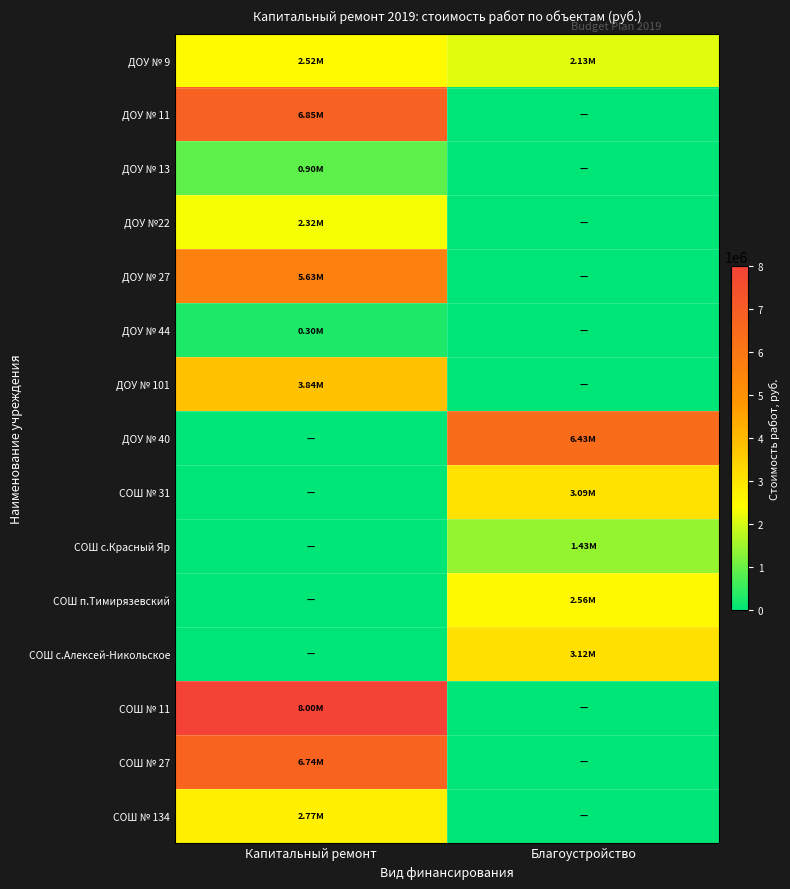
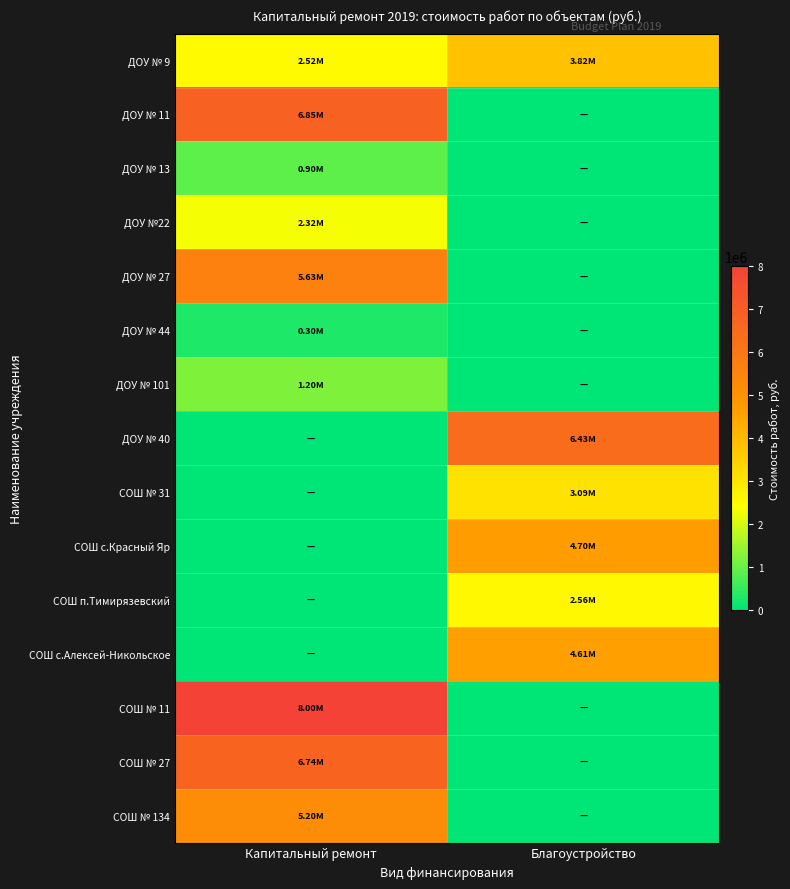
ДОУ № 9, Благоустройство: 2.13M -> 3.82M
ДОУ № 101, Капитальный ремонт: 3.84M -> 1.20M
СОШ с.Красный Яр, Благоустройство: 1.43M -> 4.70M
СОШ с.Алексей-Никольское, Благоустройство: 3.12M -> 4.61M
СОШ № 134, Капитальный ремонт: 2.77M -> 5.20M
